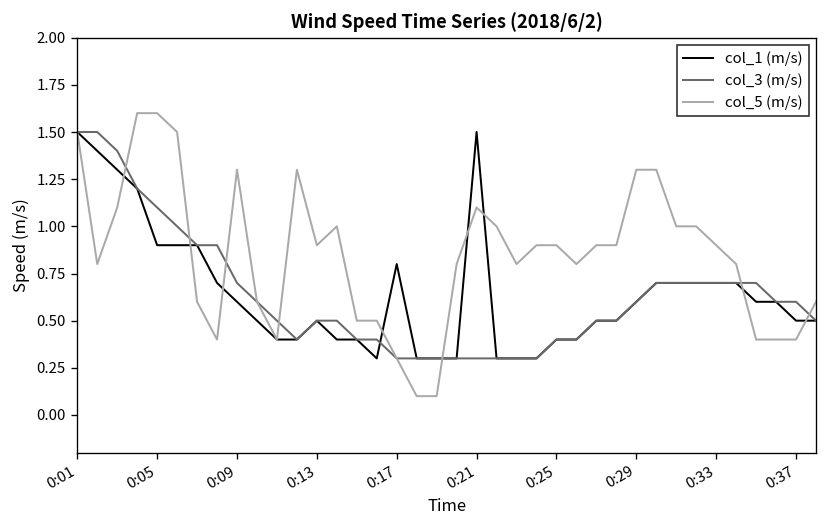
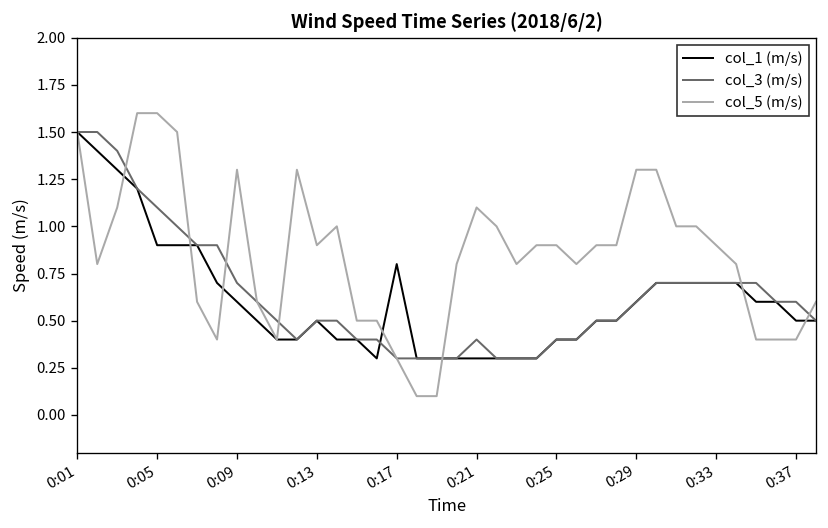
col_1 (m/s), 0:21: 1.5 -> 0.3
col_3 (m/s), 0:21: 0.3 -> 0.4
